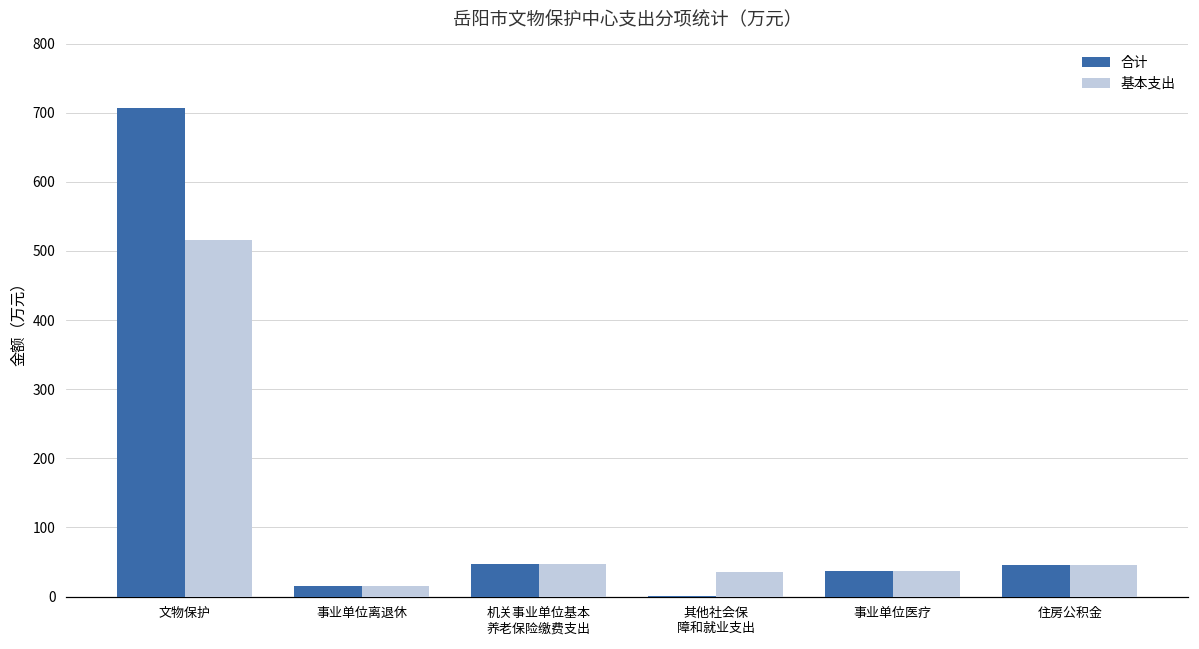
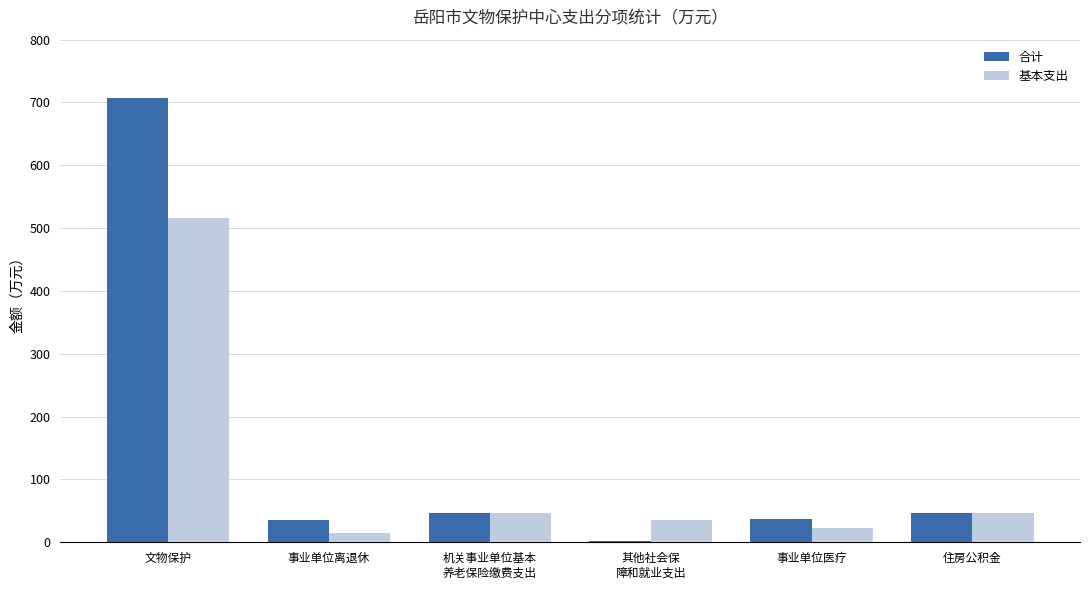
合计, 事业单位离退休: 20 -> 40
基本支出, 事业单位医疗: 40 -> 20
